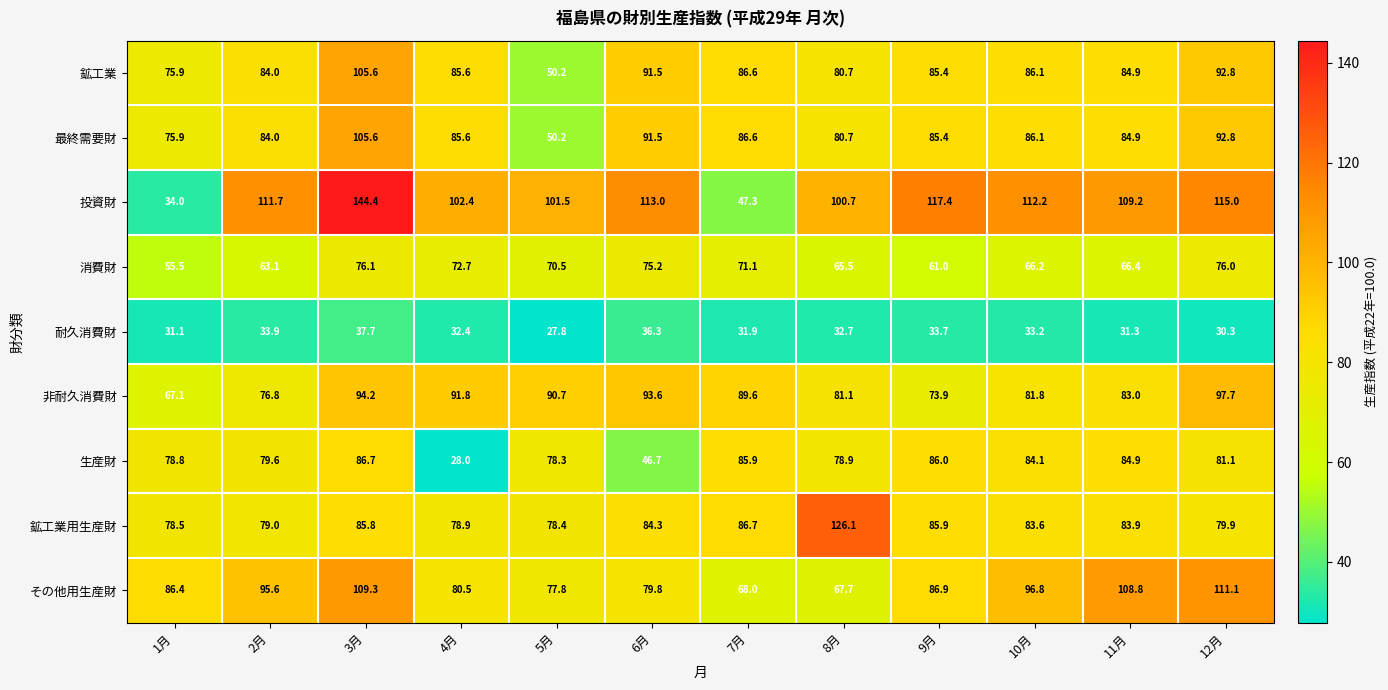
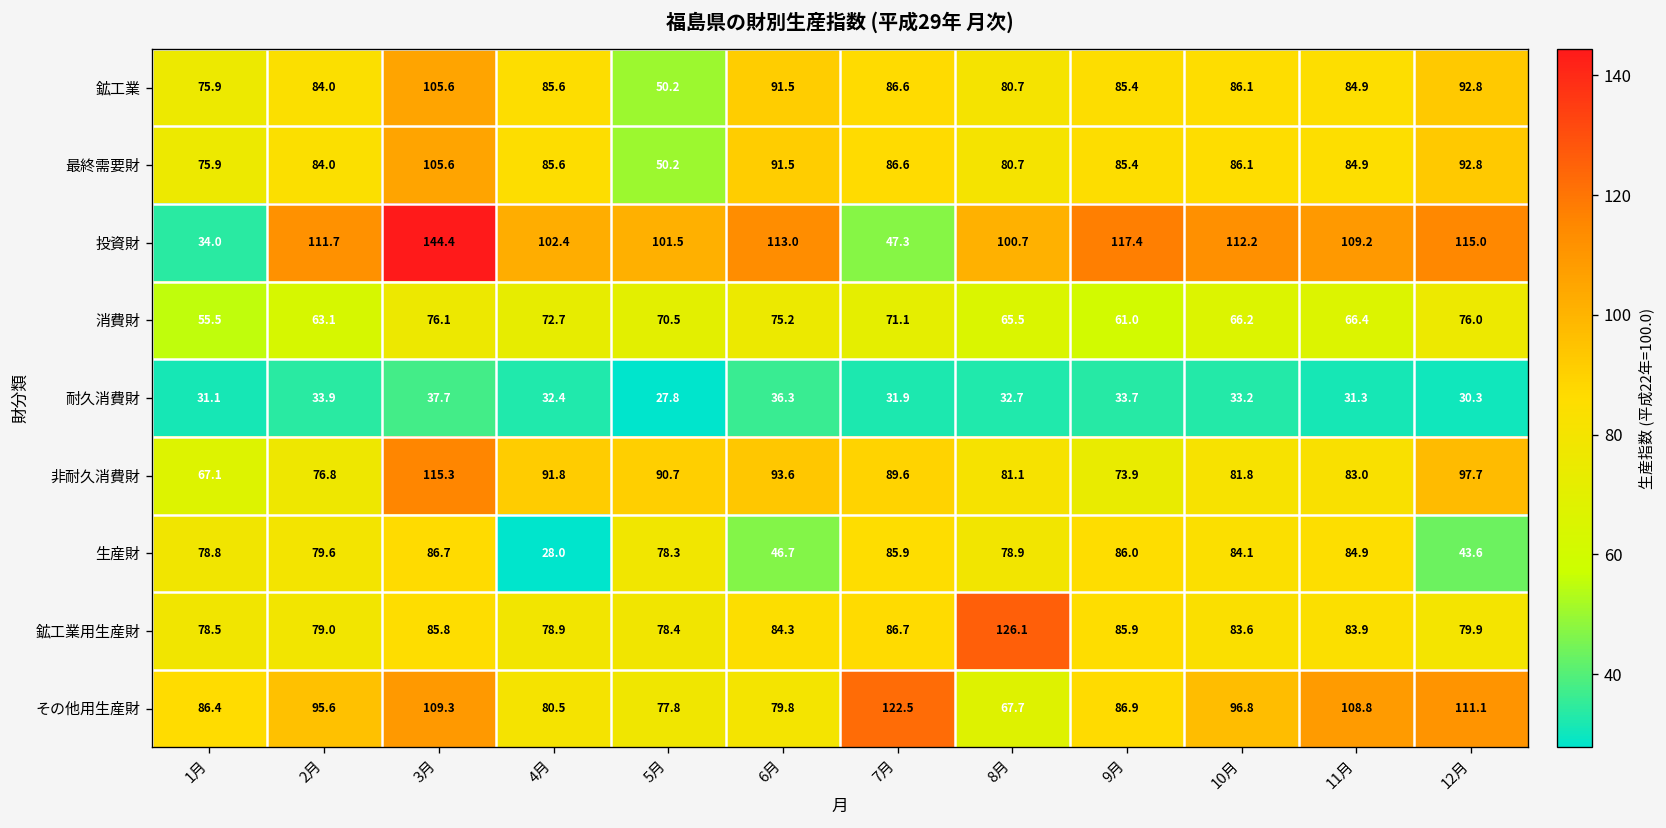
非耐久消費財, 3月: 94.2 -> 115.3
生産財, 12月: 81.1 -> 43.6
その他用生産財, 7月: 68.0 -> 122.5
